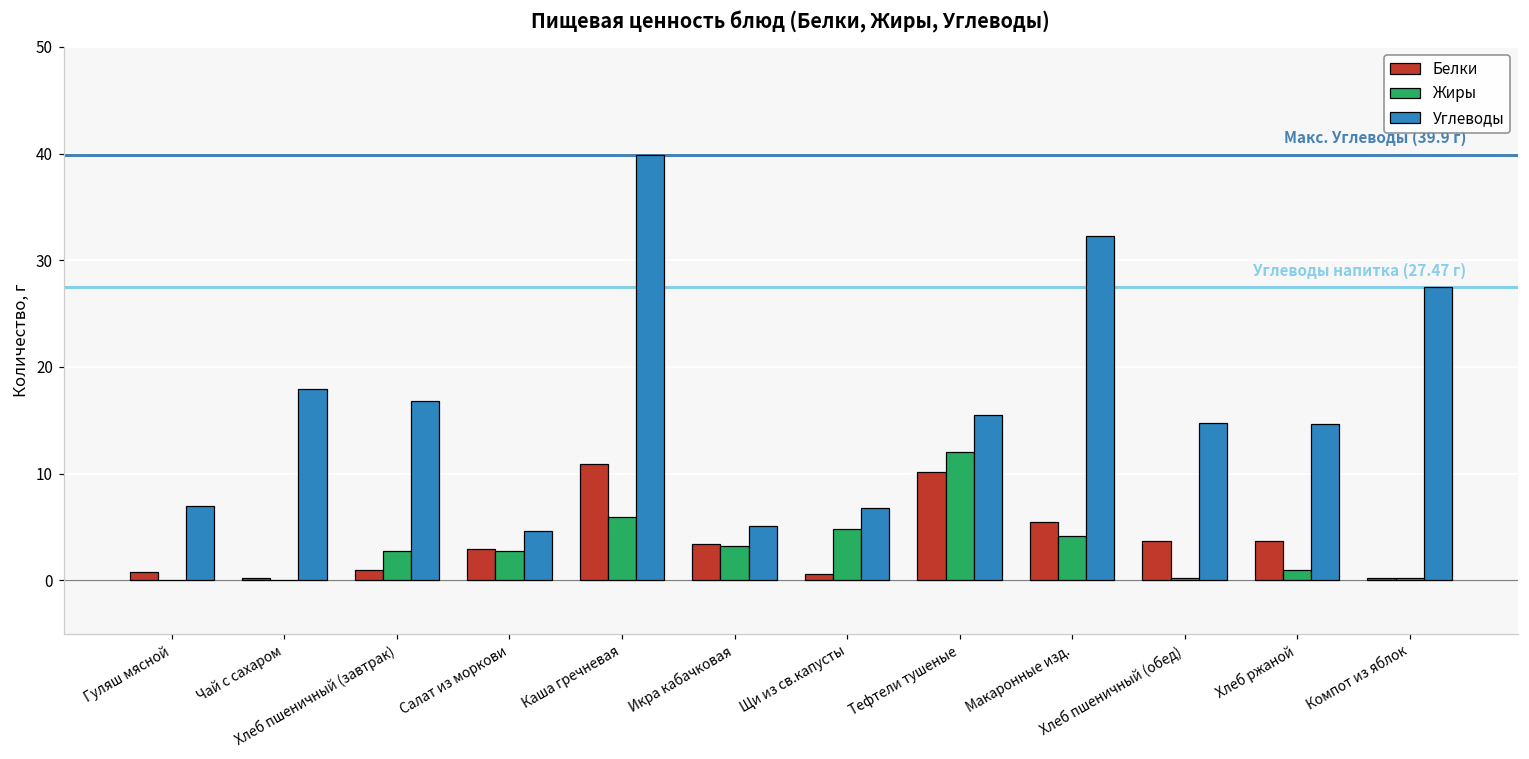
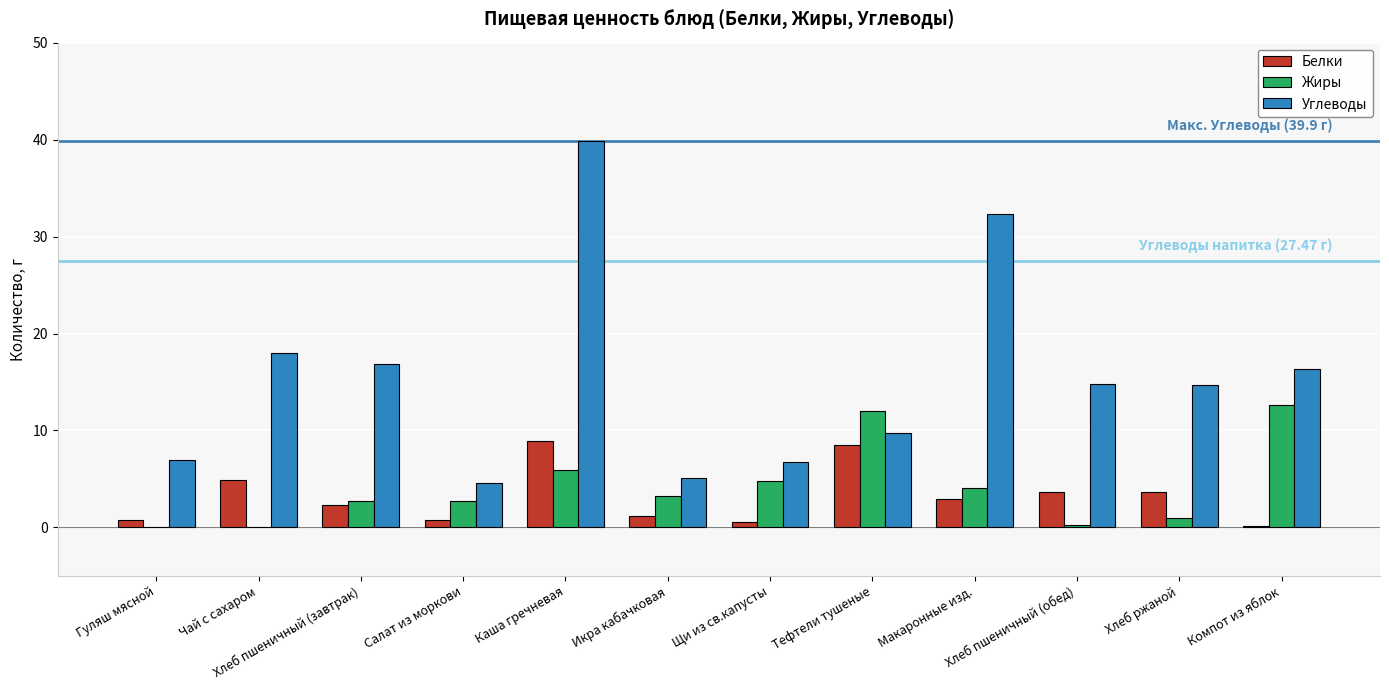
Белки, Чай с сахаром: 0 -> 5
Белки, Хлеб пшеничный (завтрак): 1 -> 2
Белки, Салат из моркови: 3 -> 1
Белки, Каша гречневая: 11 -> 9
Белки, Икра кабачковая: 3 -> 1
Белки, Тефтели тушеные: 10 -> 9
Углеводы, Тефтели тушеные: 15 -> 10
Белки, Макаронные изд.: 5 -> 3
Жиры, Компот из яблок: 0 -> 13
Углеводы, Компот из яблок: 27 -> 16
